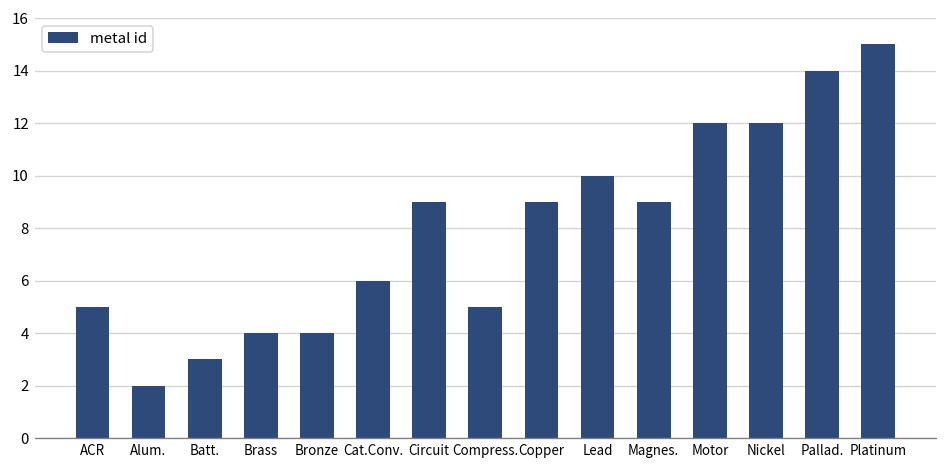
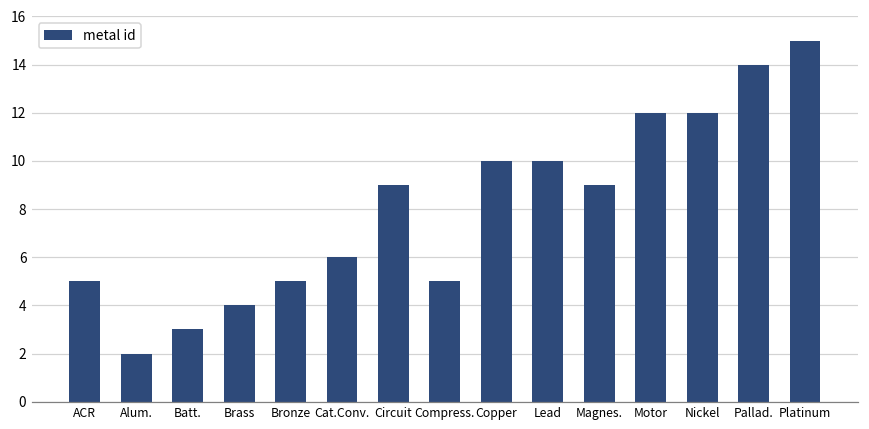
Bronze: 4 -> 5
Copper: 9 -> 10
